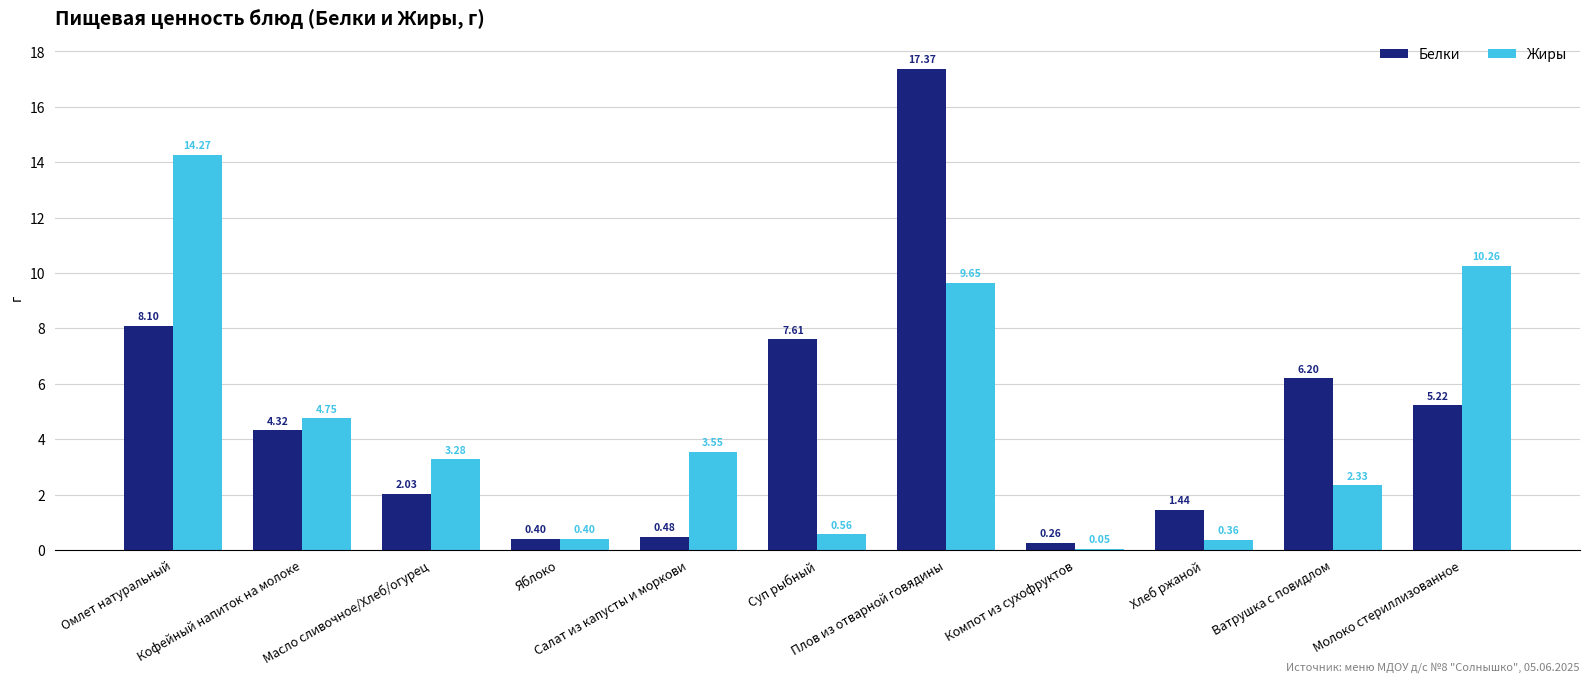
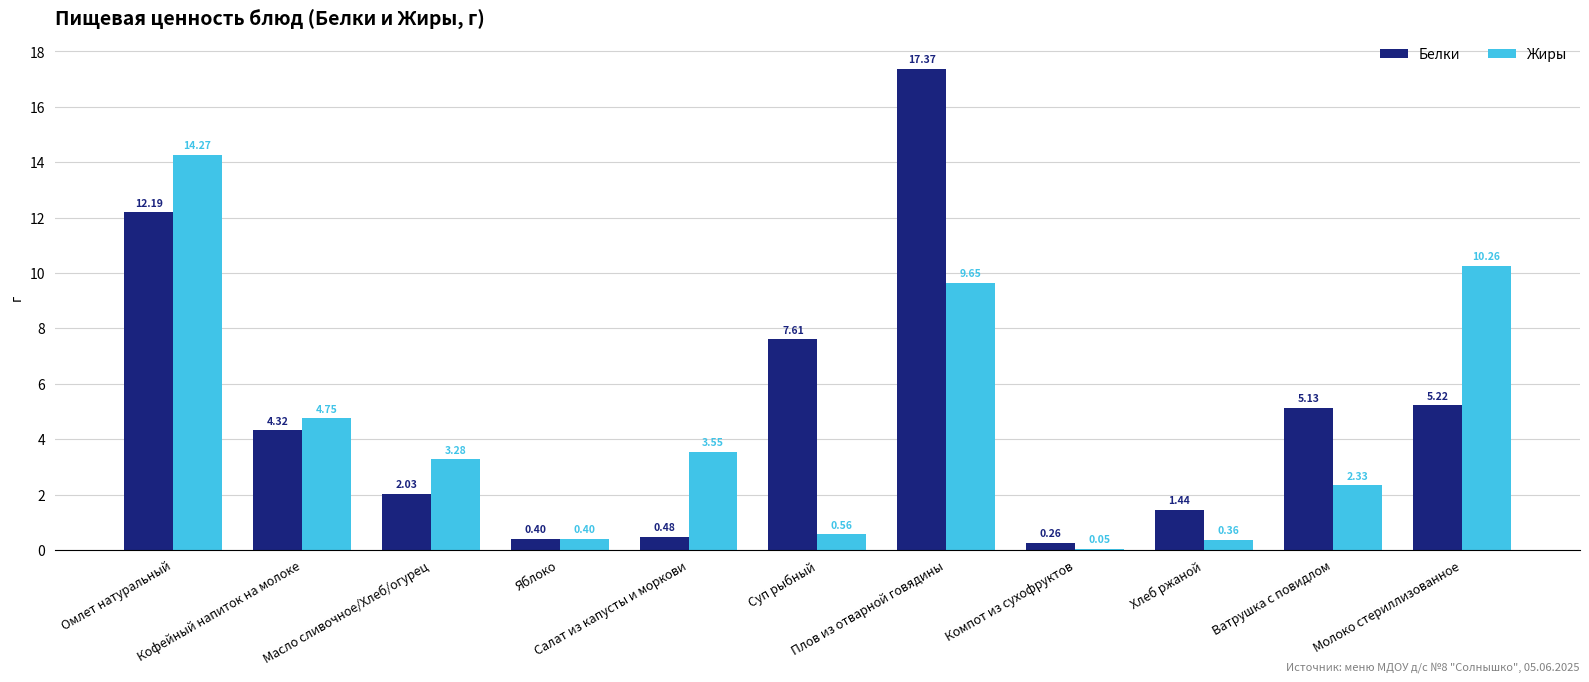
Белки, Омлет натуральный: 8.10 -> 12.19
Белки, Ватрушка с повидлом: 6.20 -> 5.13
